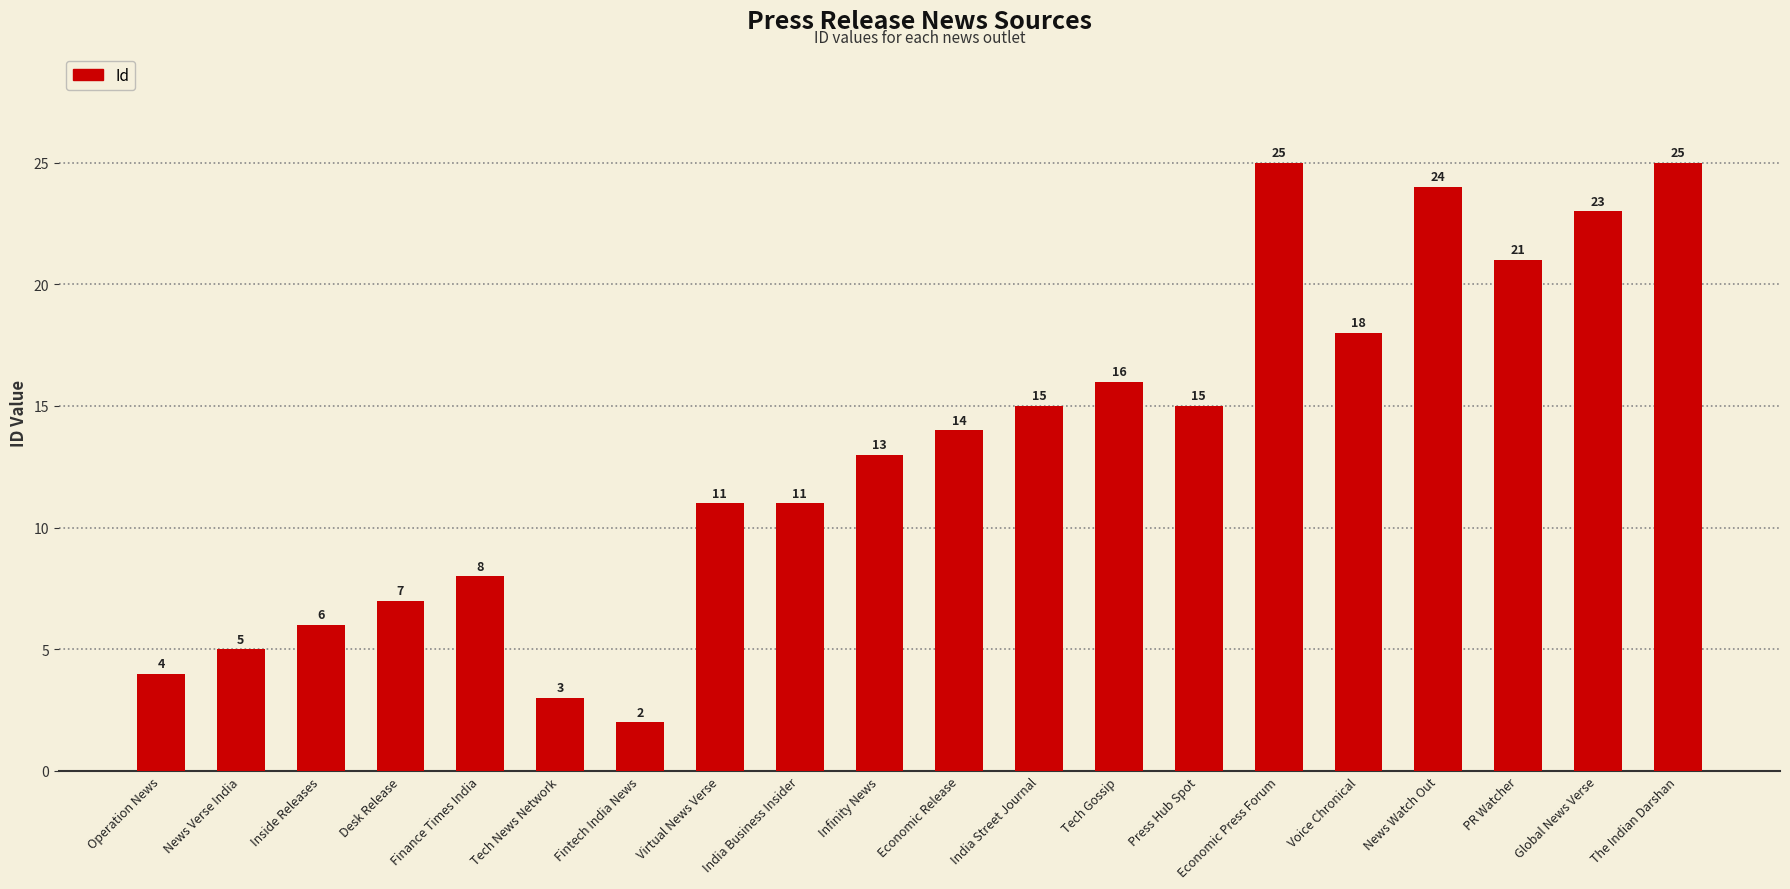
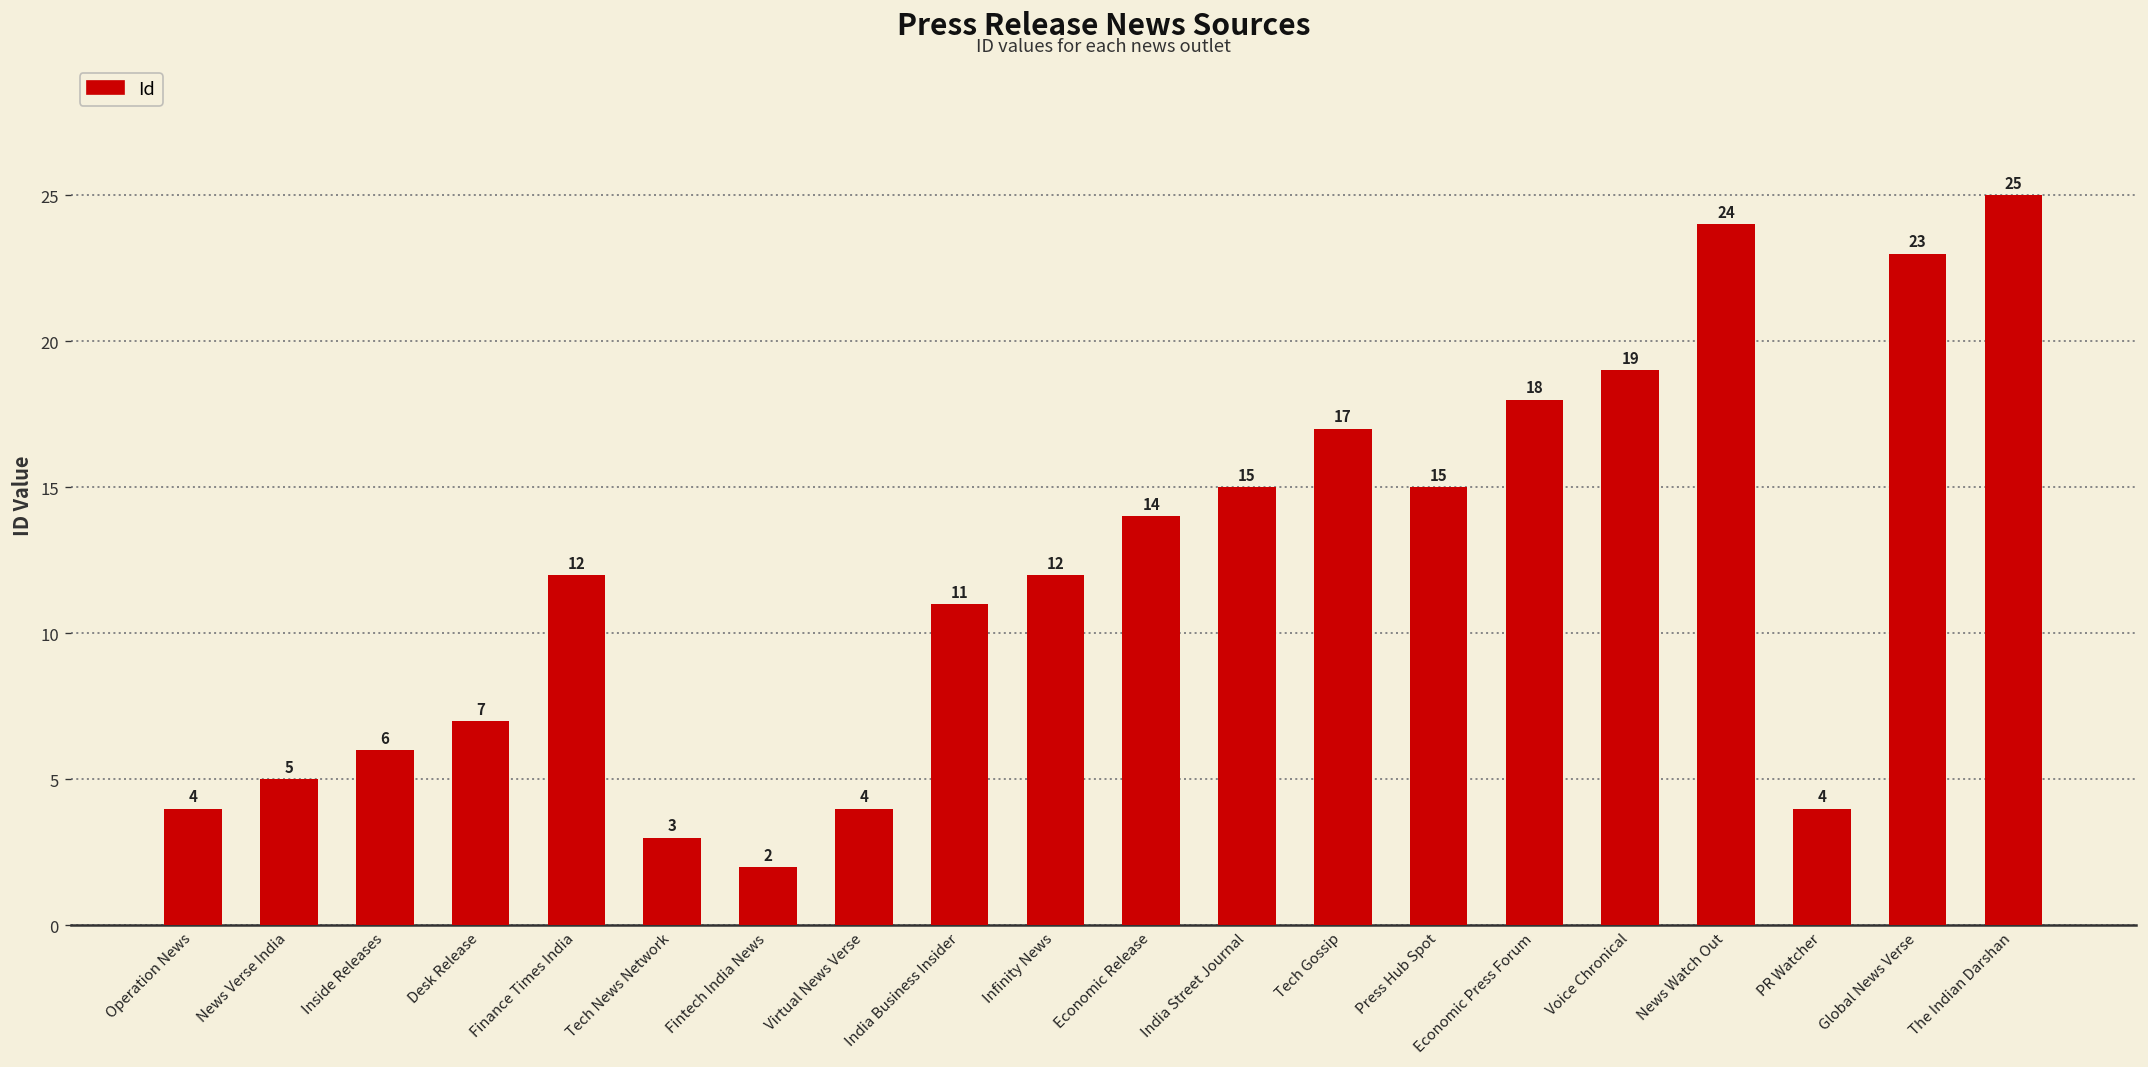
Finance Times India: 8 -> 12
Virtual News Verse: 11 -> 4
Infinity News: 13 -> 12
Tech Gossip: 16 -> 17
Economic Press Forum: 25 -> 18
Voice Chronical: 18 -> 19
PR Watcher: 21 -> 4
